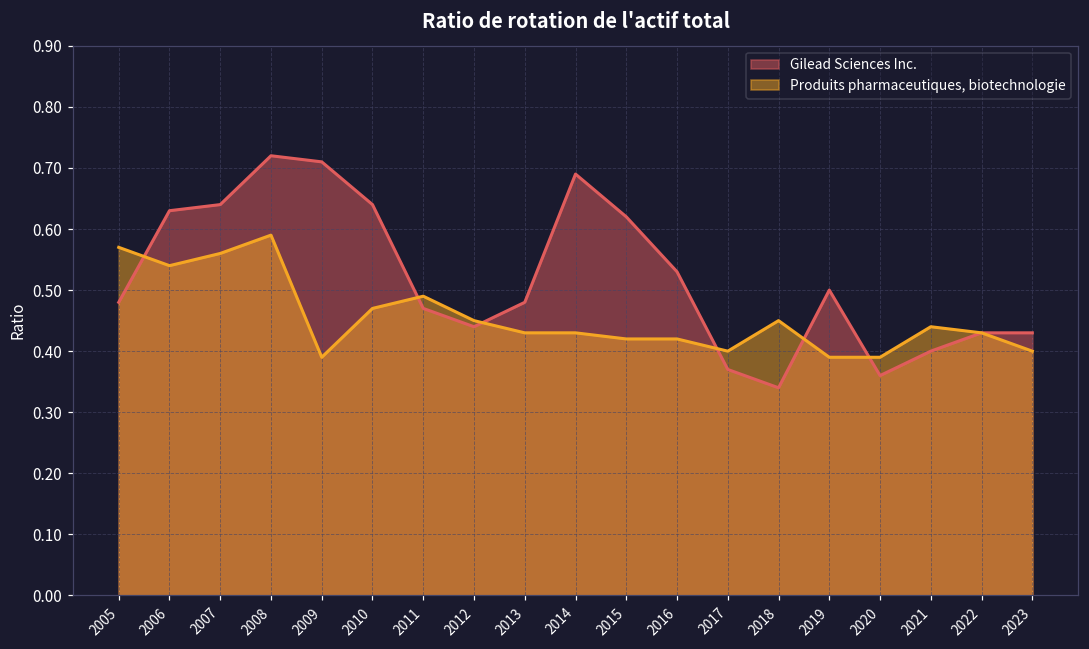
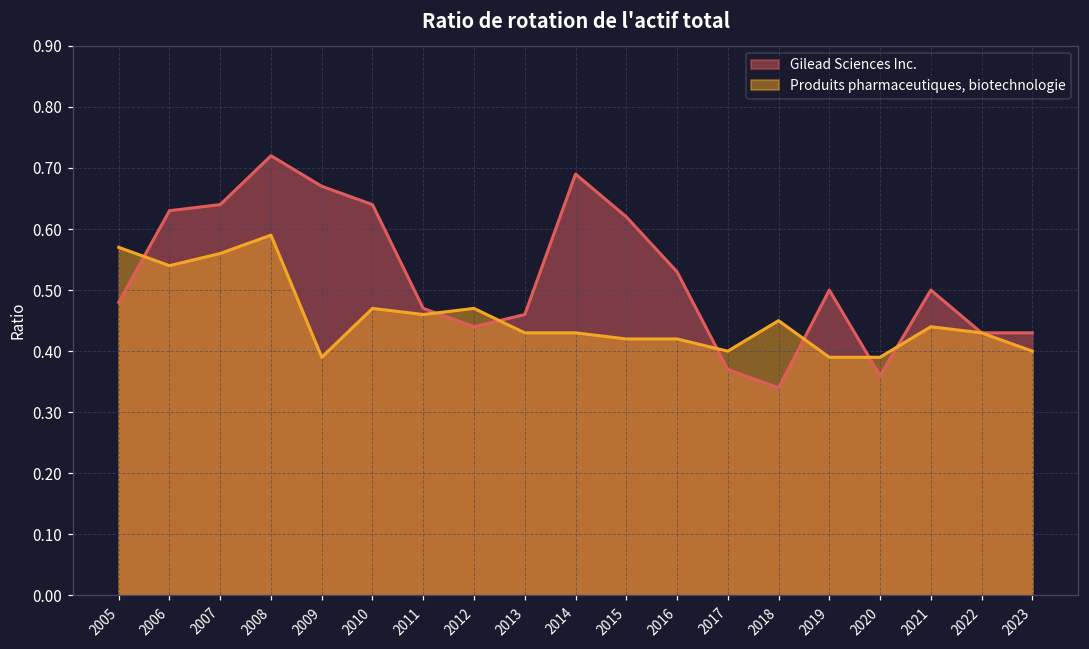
Gilead Sciences Inc., 2009: 0.71 -> 0.67
Produits pharmaceutiques, biotechnologie, 2011: 0.49 -> 0.46
Produits pharmaceutiques, biotechnologie, 2012: 0.45 -> 0.47
Gilead Sciences Inc., 2013: 0.48 -> 0.46
Gilead Sciences Inc., 2021: 0.4 -> 0.5
